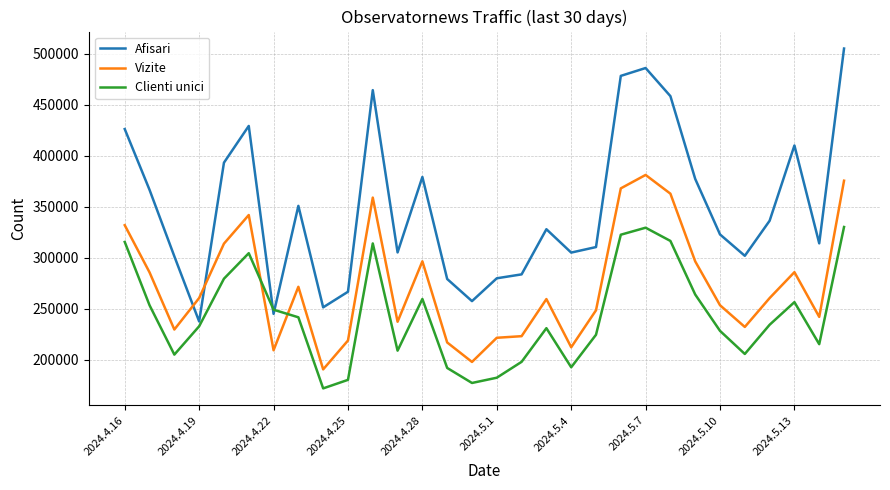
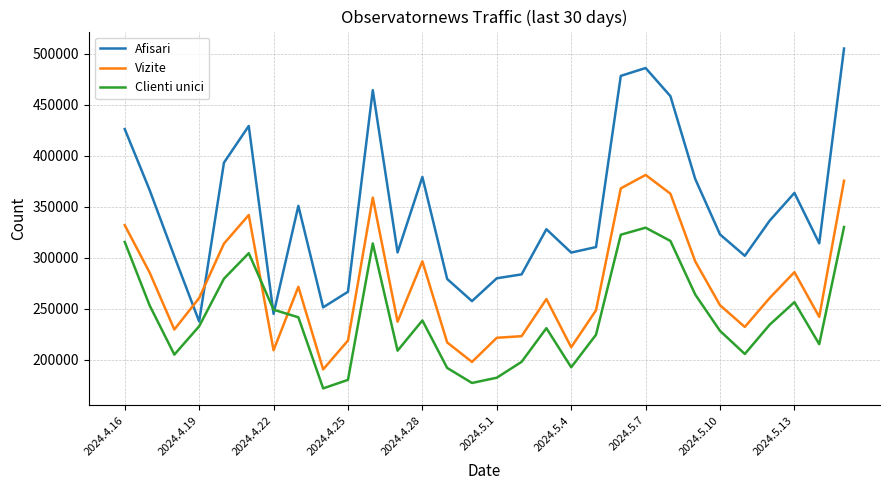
Clienti unici, 2024.4.28: 260000 -> 238000
Afisari, 2024.5.13: 410000 -> 364000
